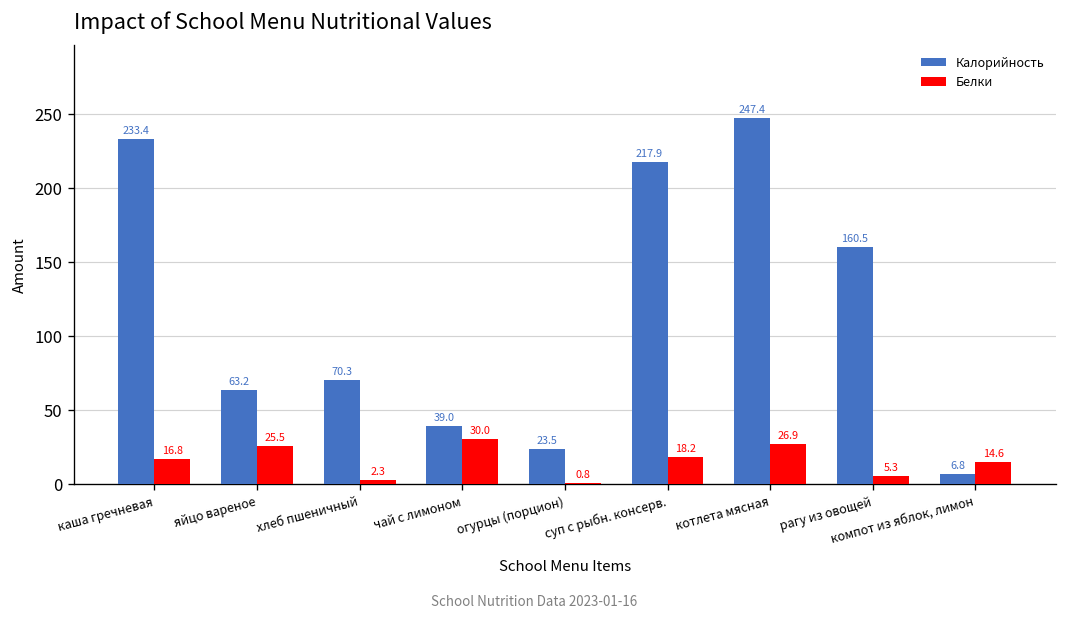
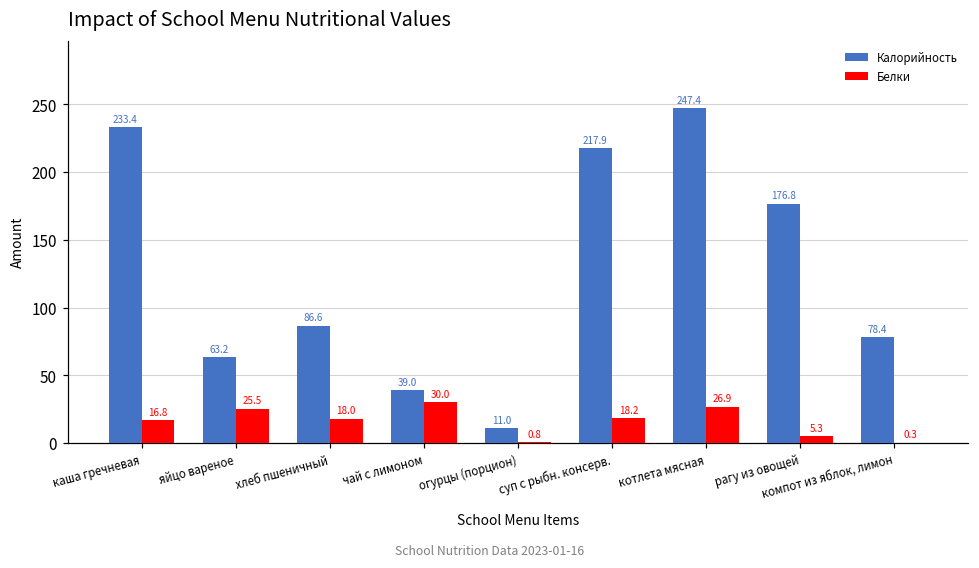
Калорийность, хлеб пшеничный: 70.3 -> 86.6
Белки, хлеб пшеничный: 2.3 -> 18.0
Калорийность, огурцы (порцион): 23.5 -> 11.0
Калорийность, рагу из овощей: 160.5 -> 176.8
Калорийность, компот из яблок, лимон: 6.8 -> 78.4
Белки, компот из яблок, лимон: 14.6 -> 0.3
